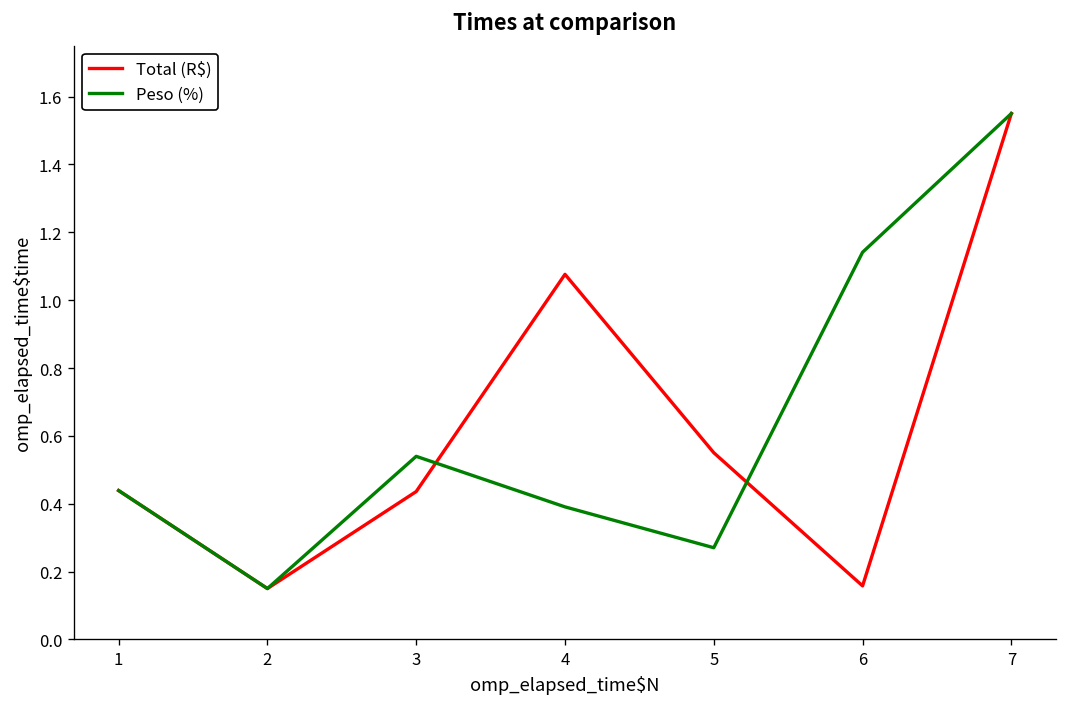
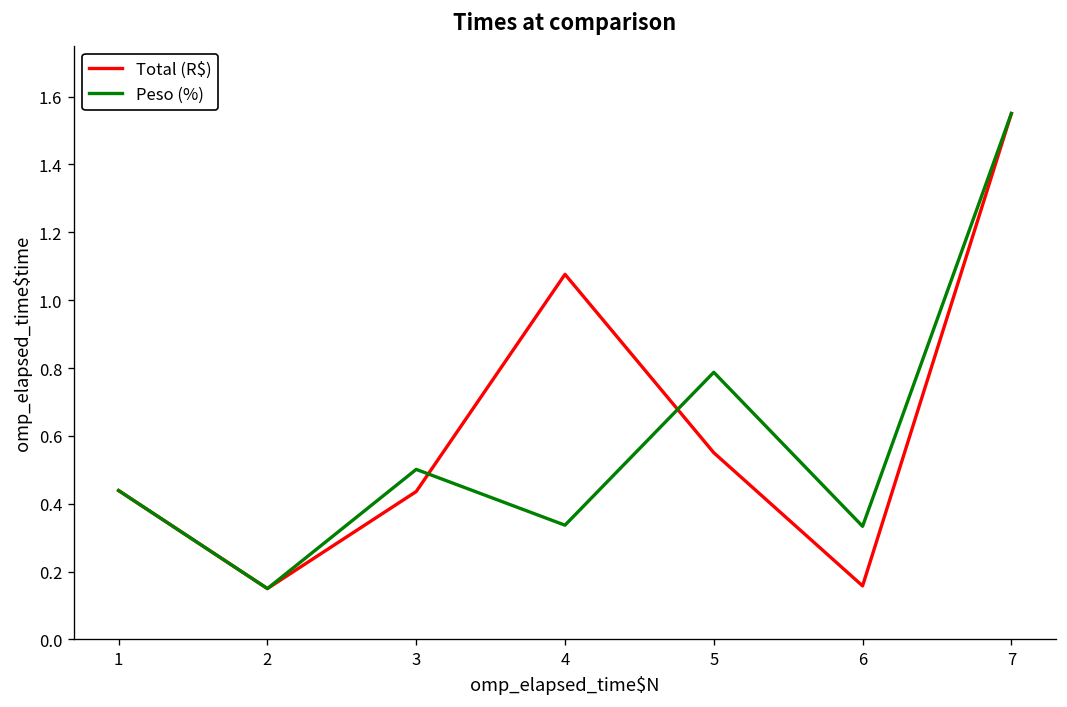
Peso (%), 3: 0.54 -> 0.50
Peso (%), 4: 0.39 -> 0.34
Peso (%), 5: 0.27 -> 0.79
Peso (%), 6: 1.14 -> 0.33
